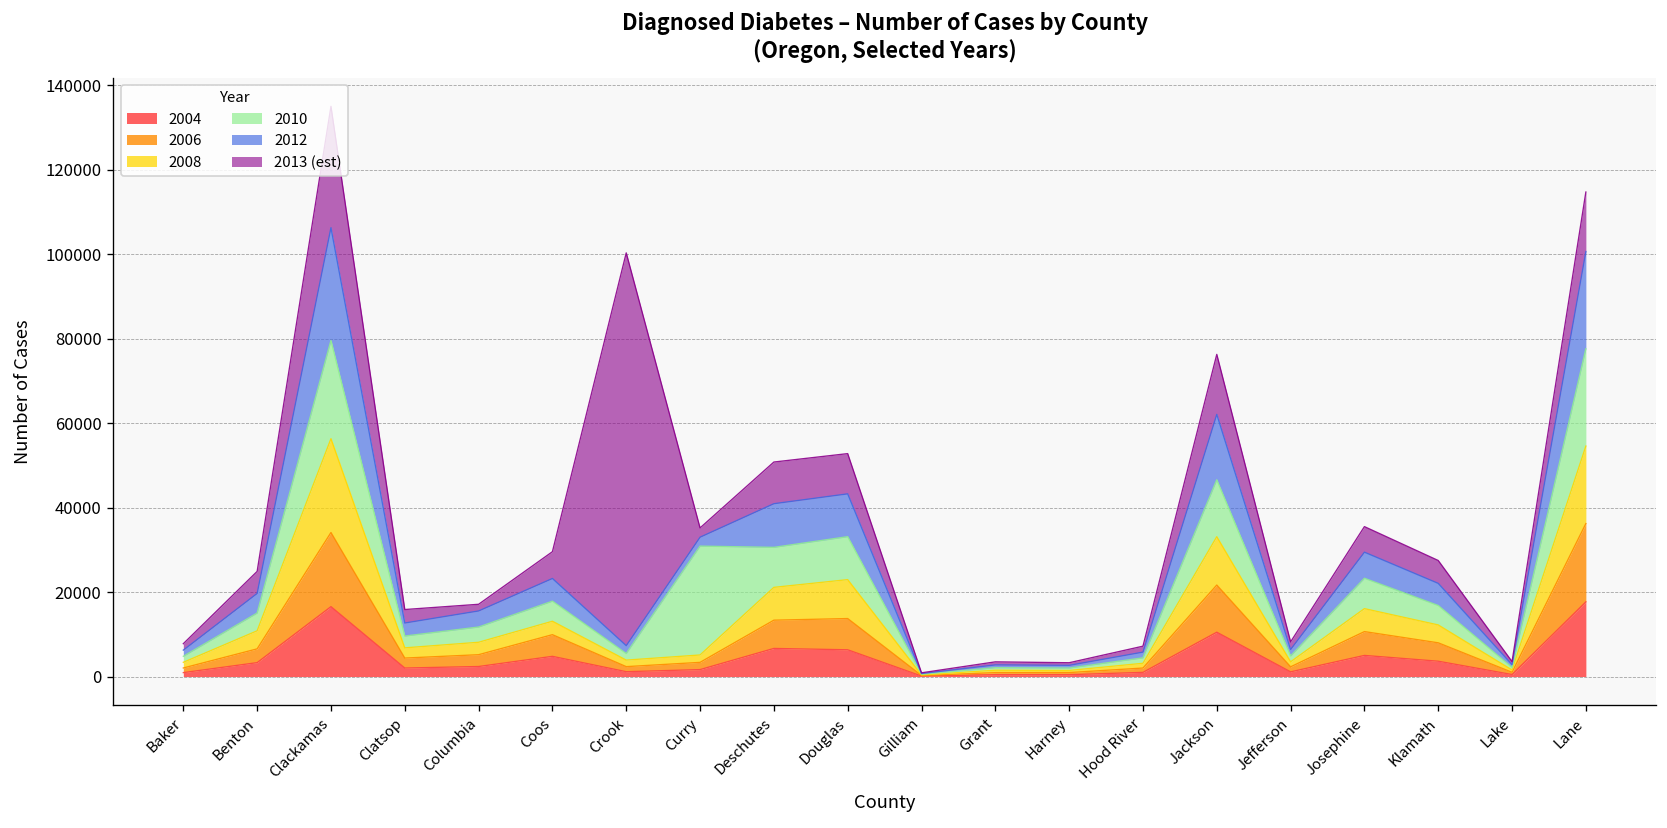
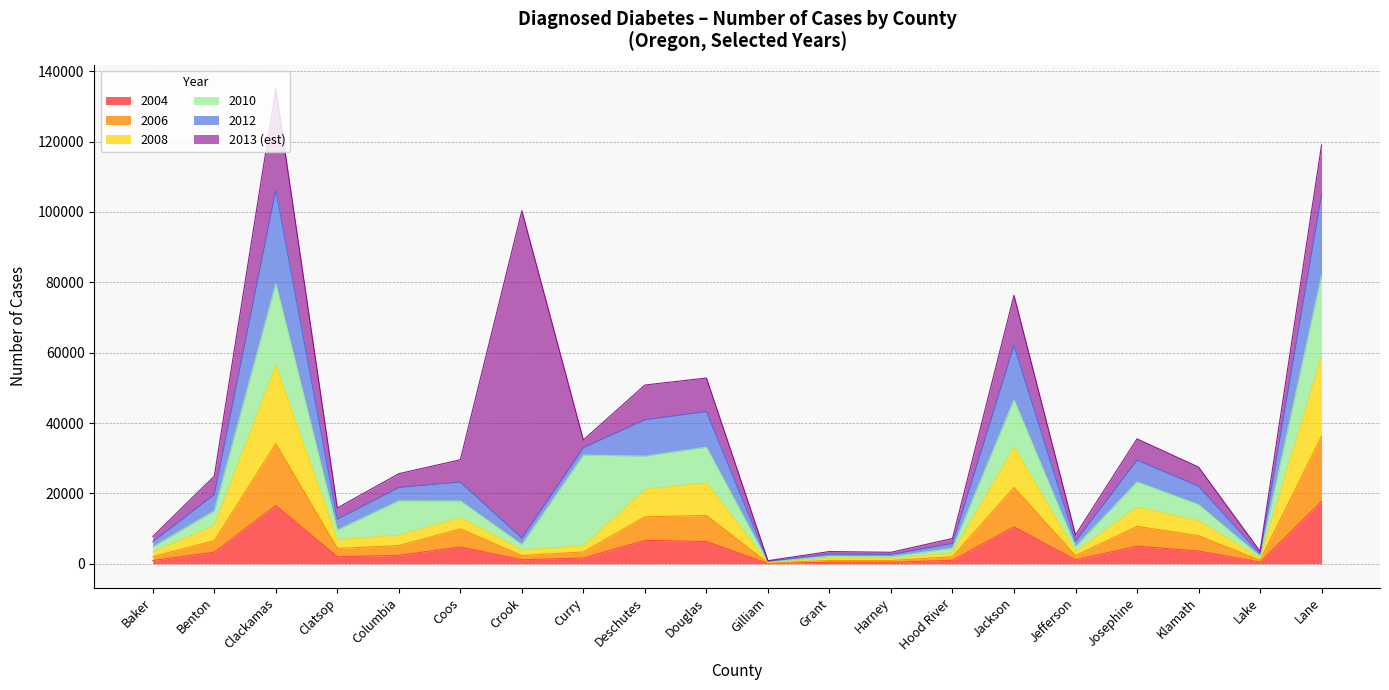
2010, Columbia: 4000 -> 10000
2013 (est), Columbia: 2000 -> 4000
2008, Lane: 18000 -> 23000
